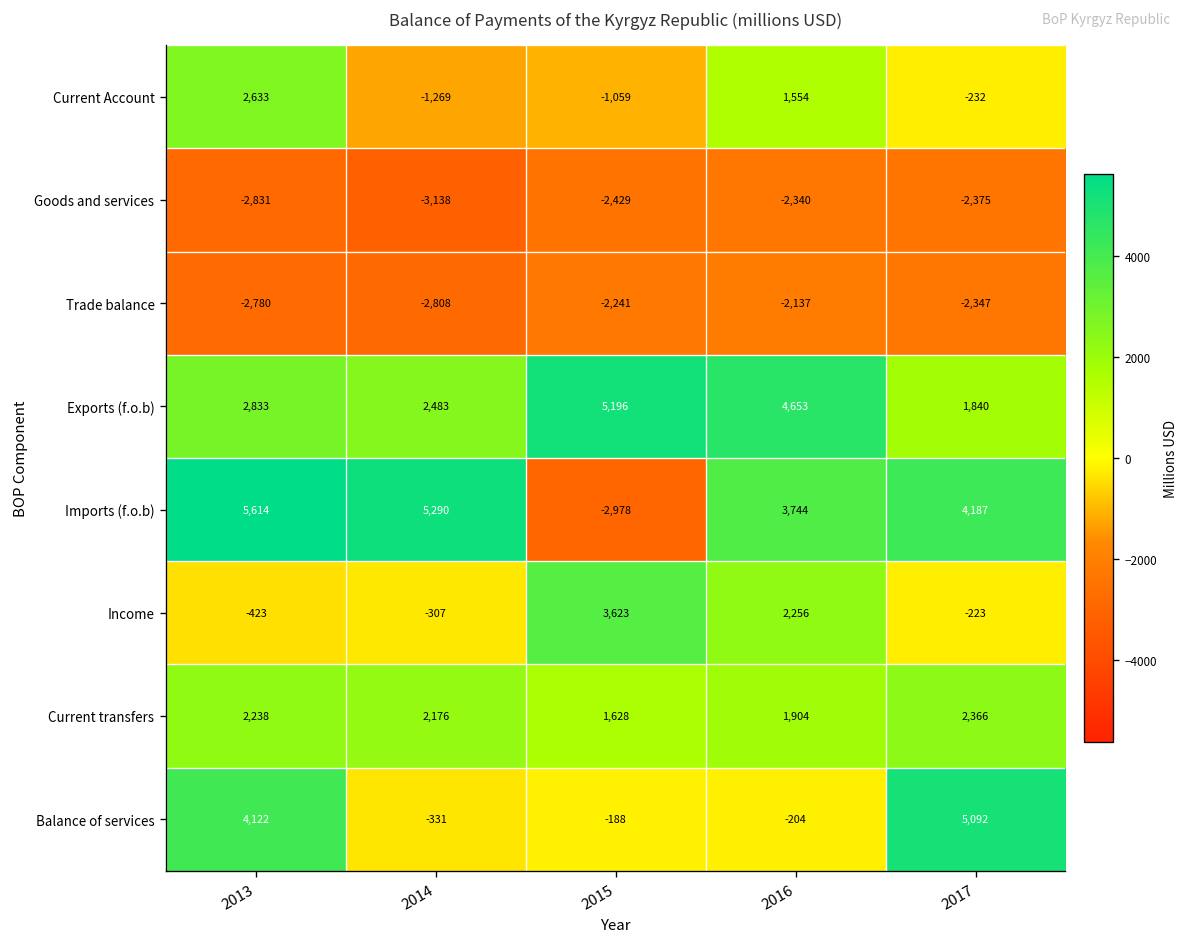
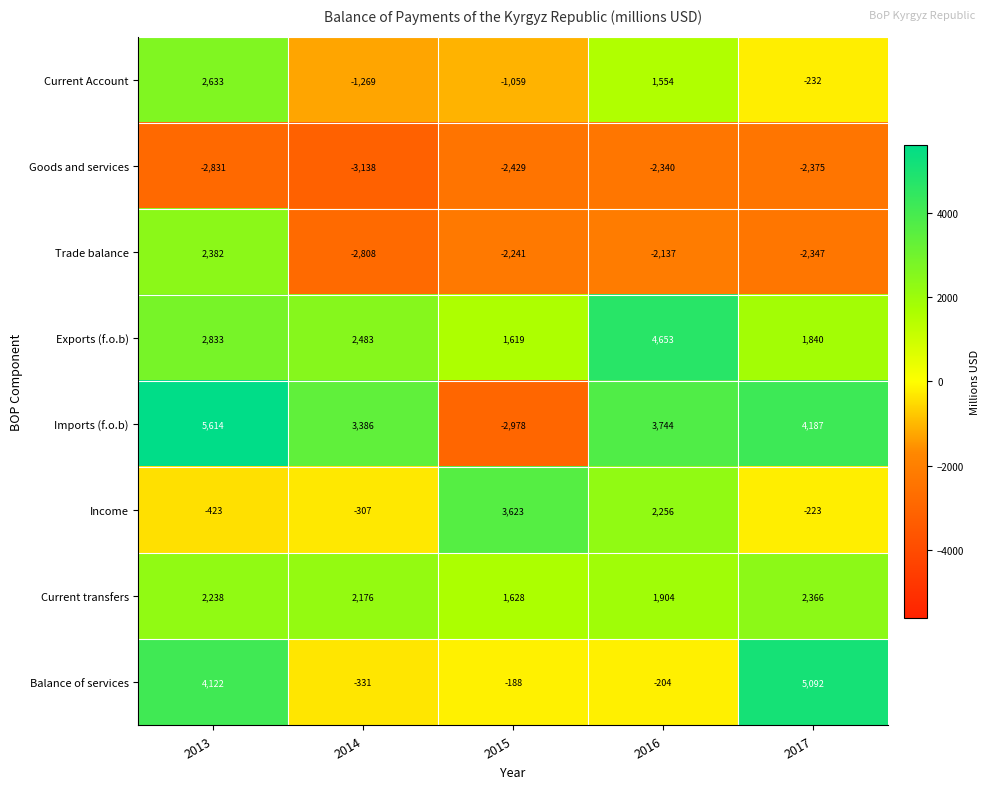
Trade balance, 2013: -2,780 -> 2,382
Exports (f.o.b), 2015: 5,196 -> 1,619
Imports (f.o.b), 2014: 5,290 -> 3,386
